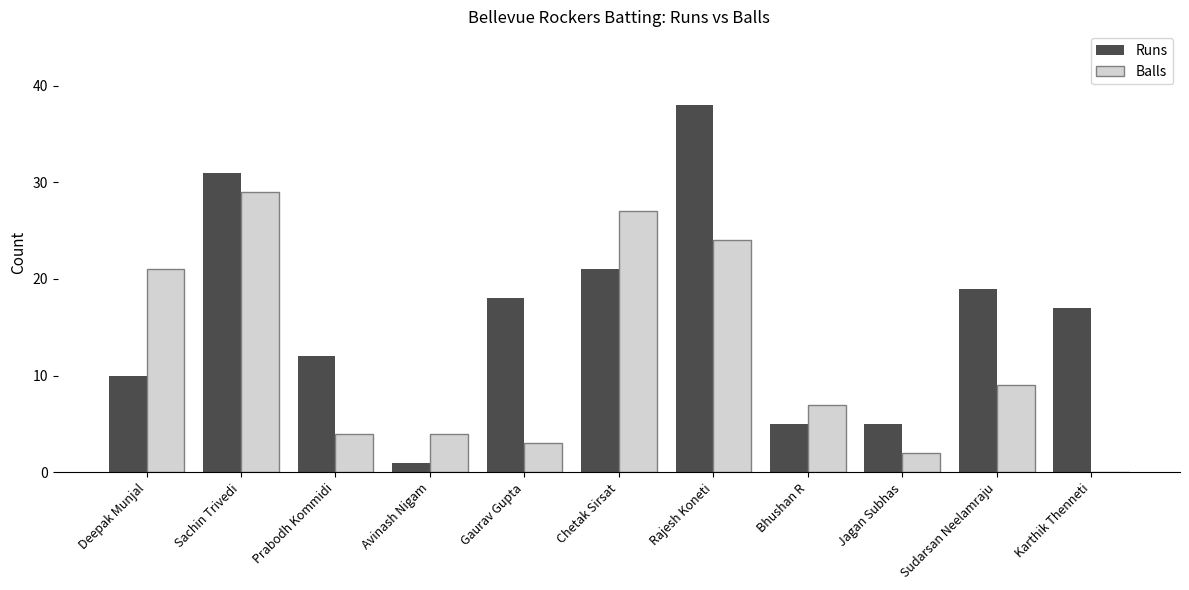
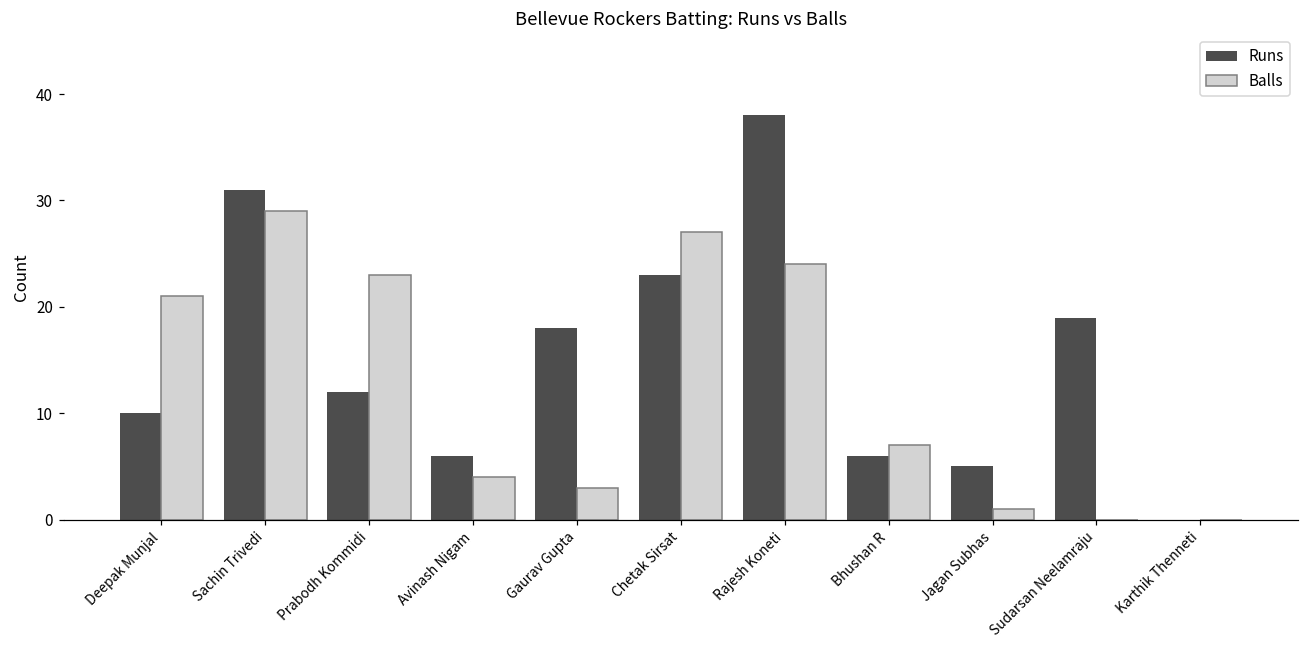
Balls, Prabodh Kommidi: 4 -> 23
Runs, Avinash Nigam: 1 -> 6
Runs, Chetak Sirsat: 21 -> 23
Runs, Bhushan R: 5 -> 6
Balls, Jagan Subhas: 2 -> 1
Balls, Sudarsan Neelamraju: 9 -> 0
Runs, Karthik Thenneti: 17 -> 0
